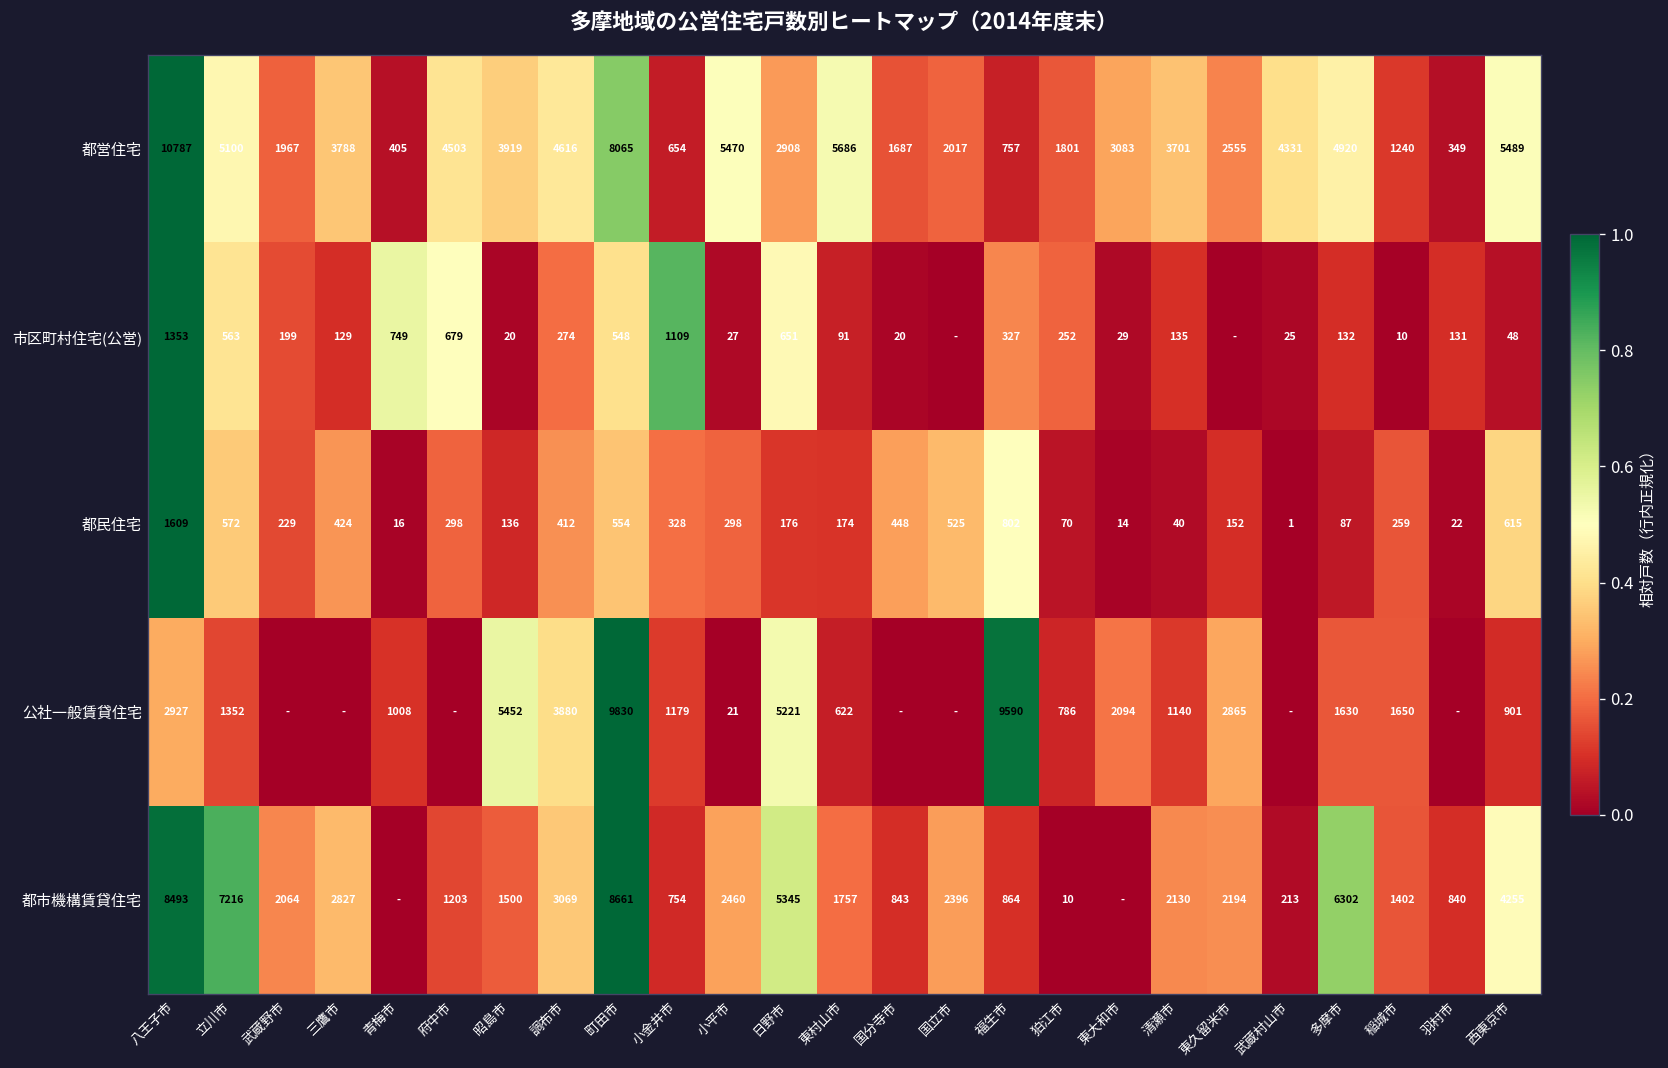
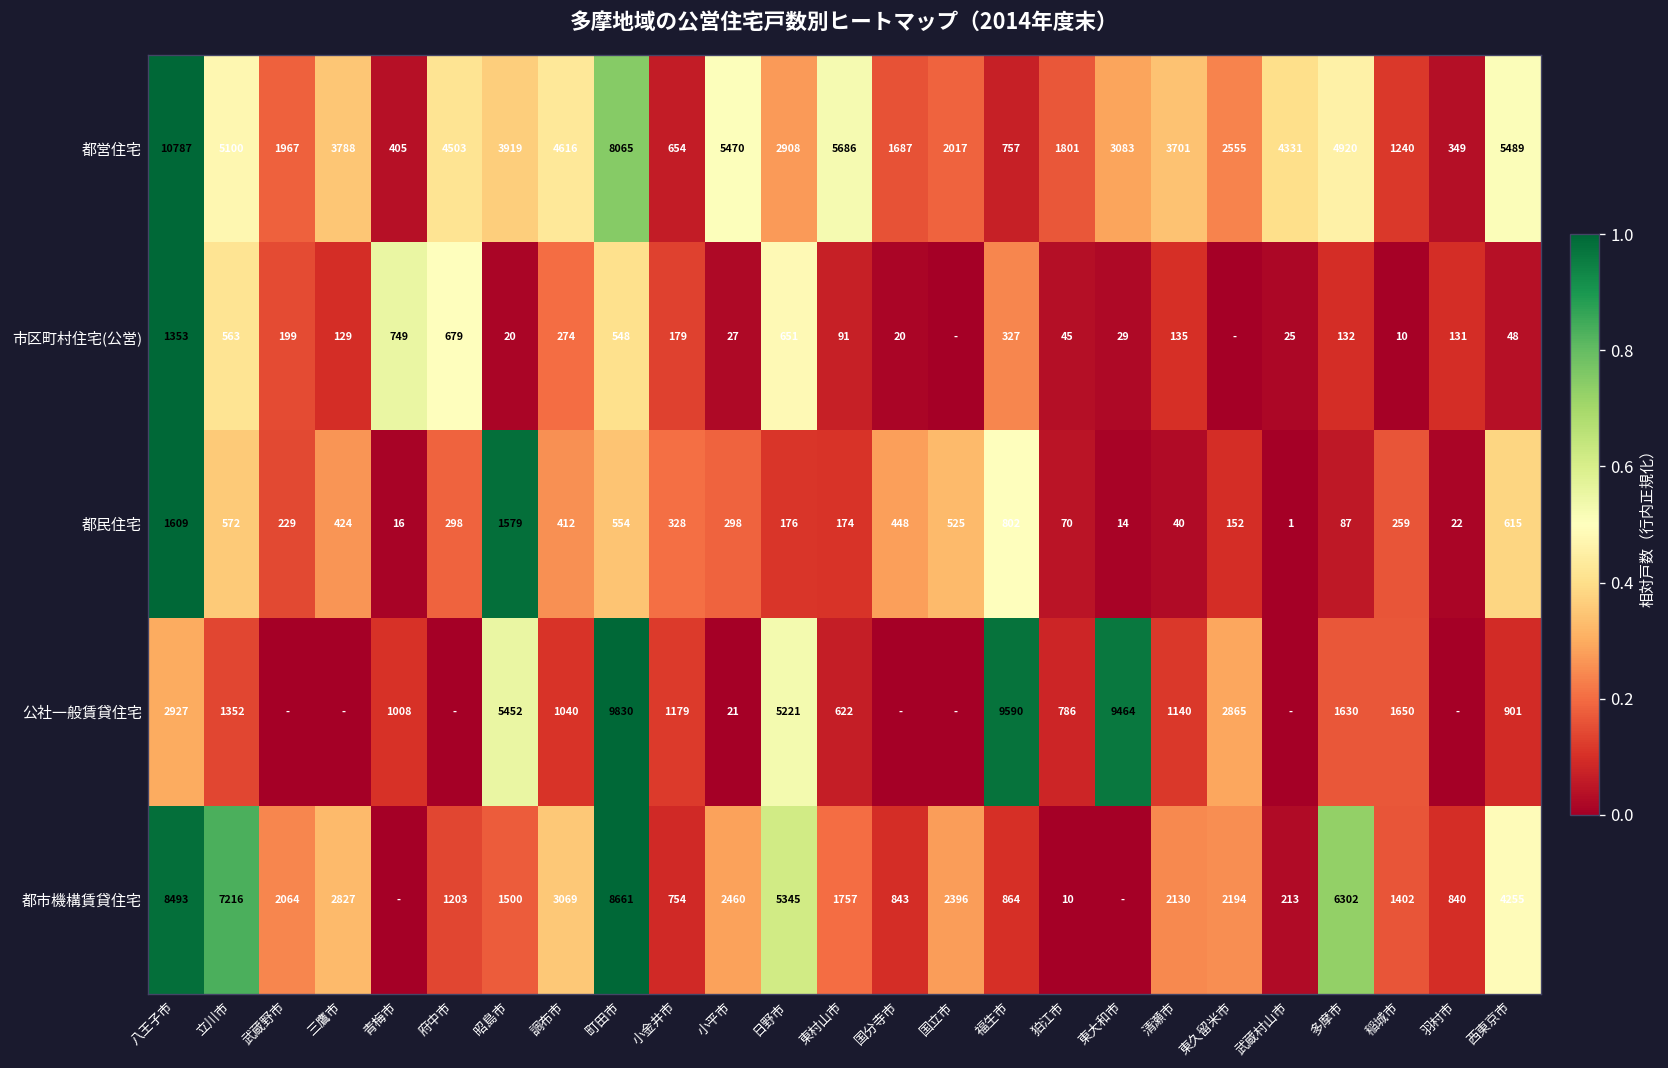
市区町村住宅(公営), 小金井市: 1109 -> 179
市区町村住宅(公営), 狛江市: 252 -> 45
都民住宅, 昭島市: 136 -> 1579
公社一般賃貸住宅, 調布市: 3880 -> 1040
公社一般賃貸住宅, 東大和市: 2094 -> 9464
